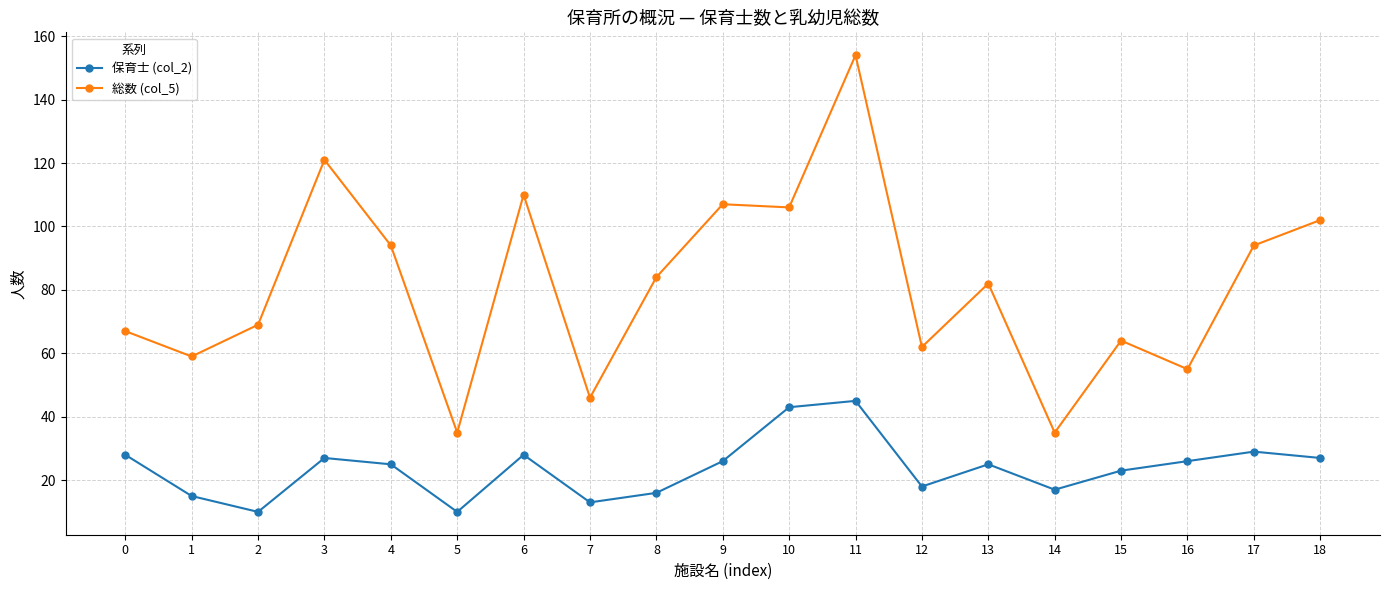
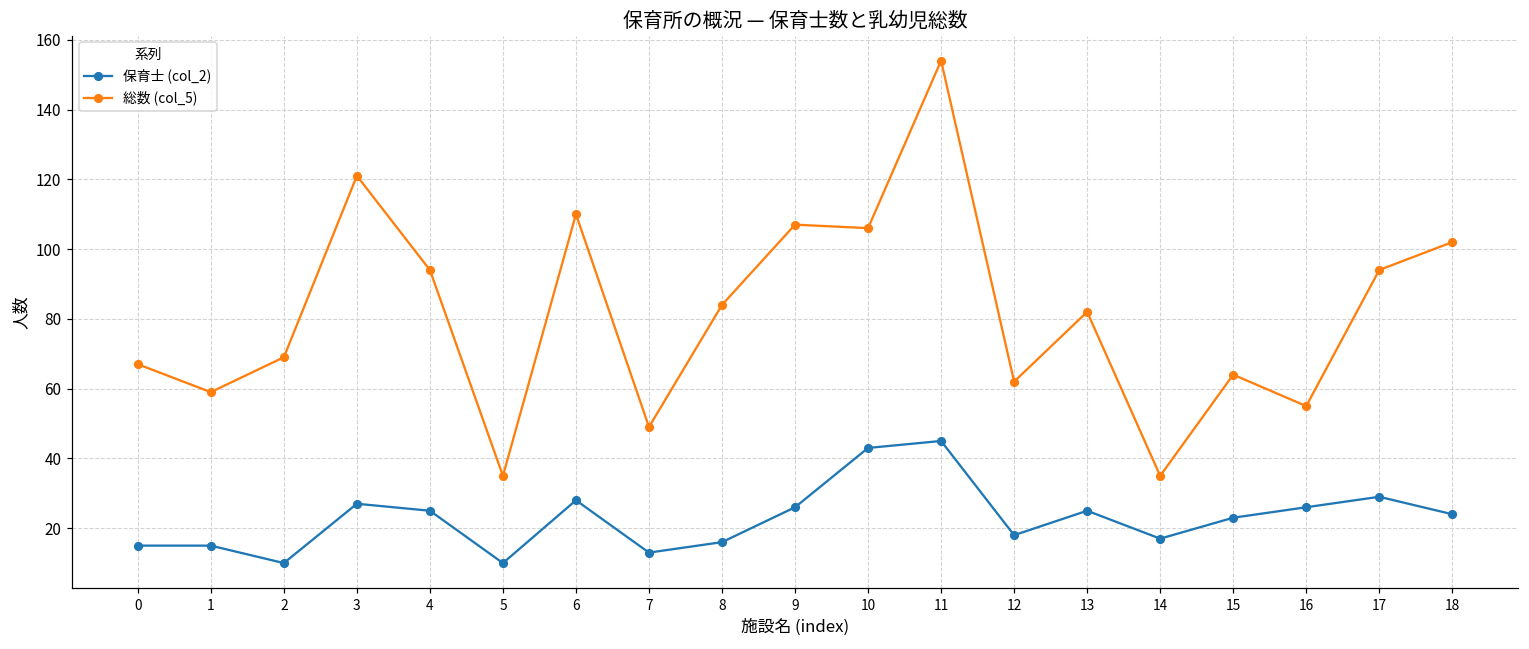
保育士 (col_2), 0: 28 -> 15
総数 (col_5), 7: 46 -> 49
保育士 (col_2), 18: 27 -> 24
